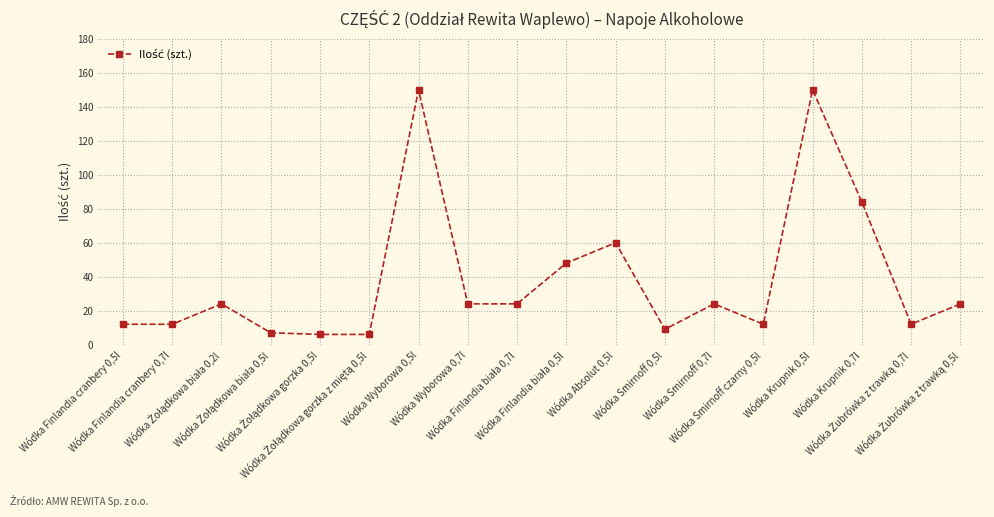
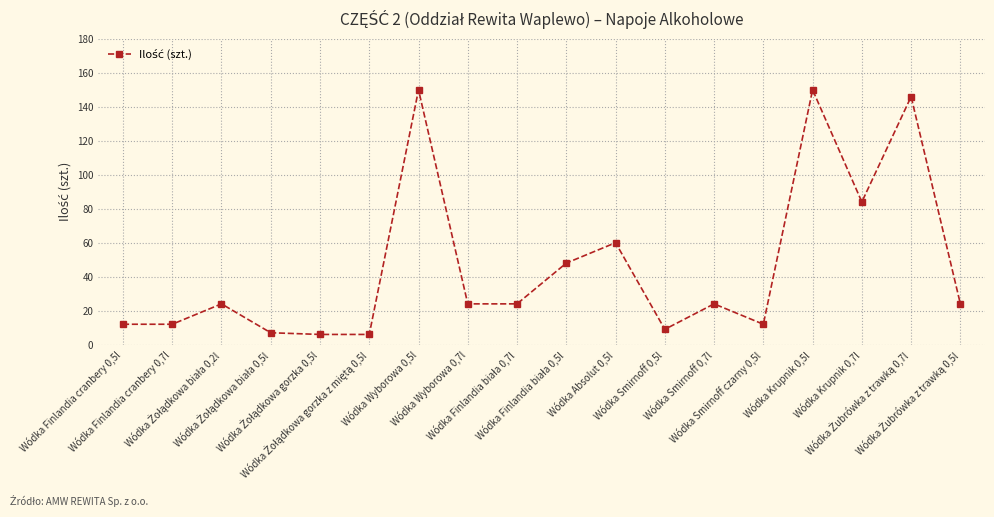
Wódka Żubrówka z trawką 0,7l: 12 -> 146
